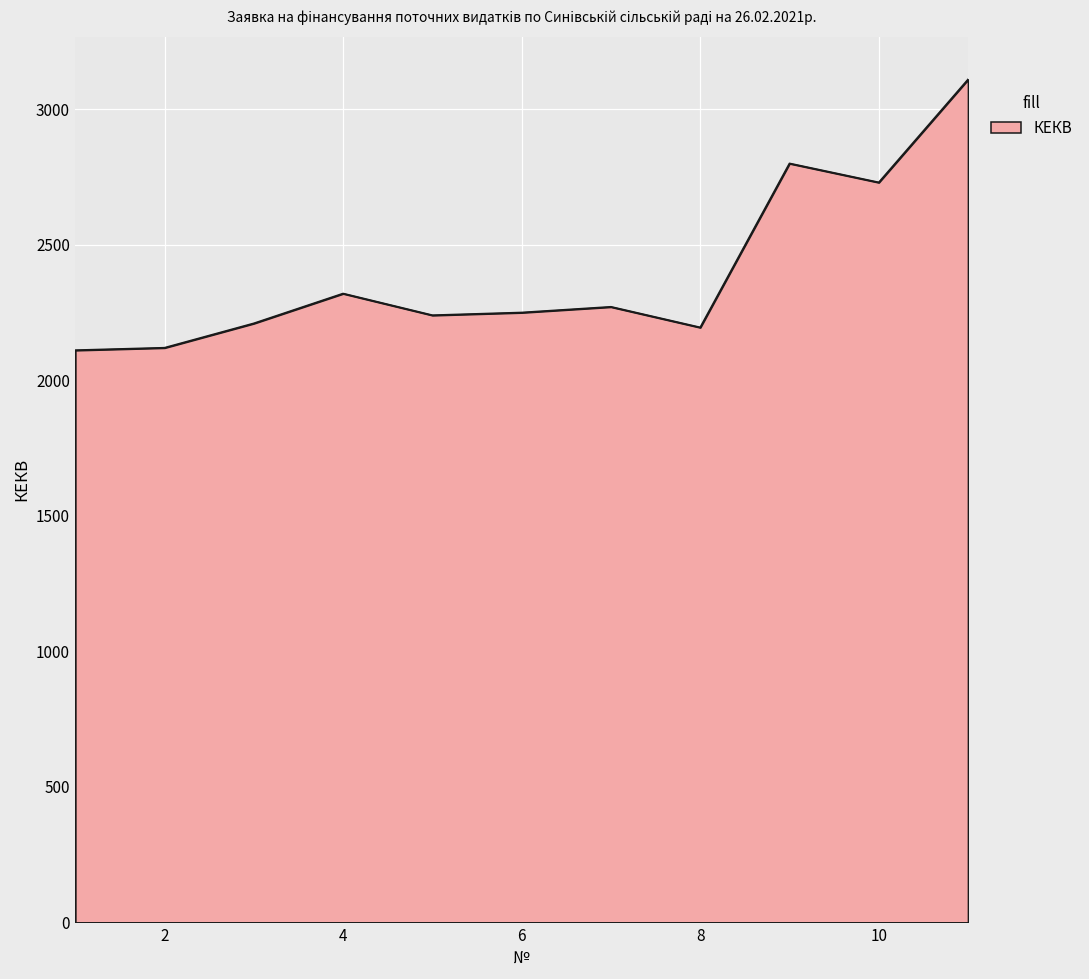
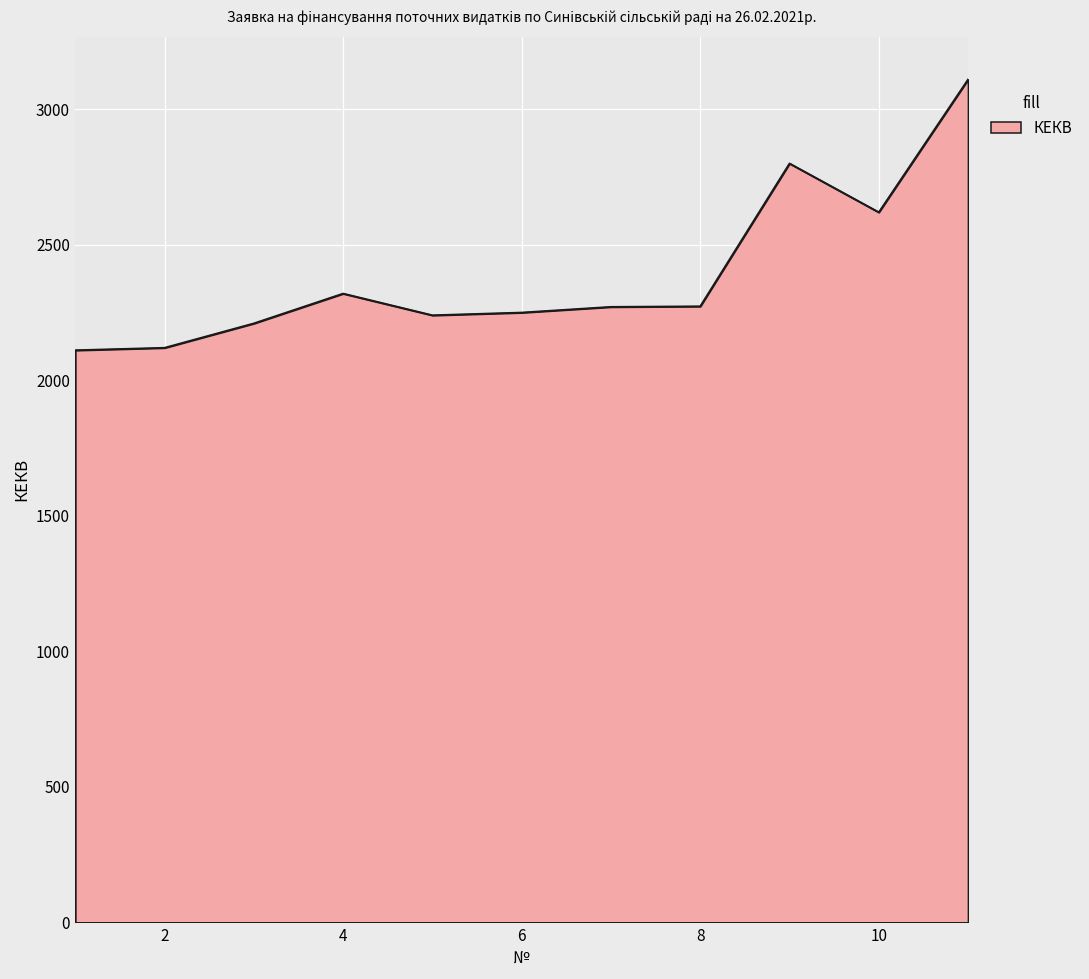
8: 2200 -> 2270
10: 2730 -> 2620
